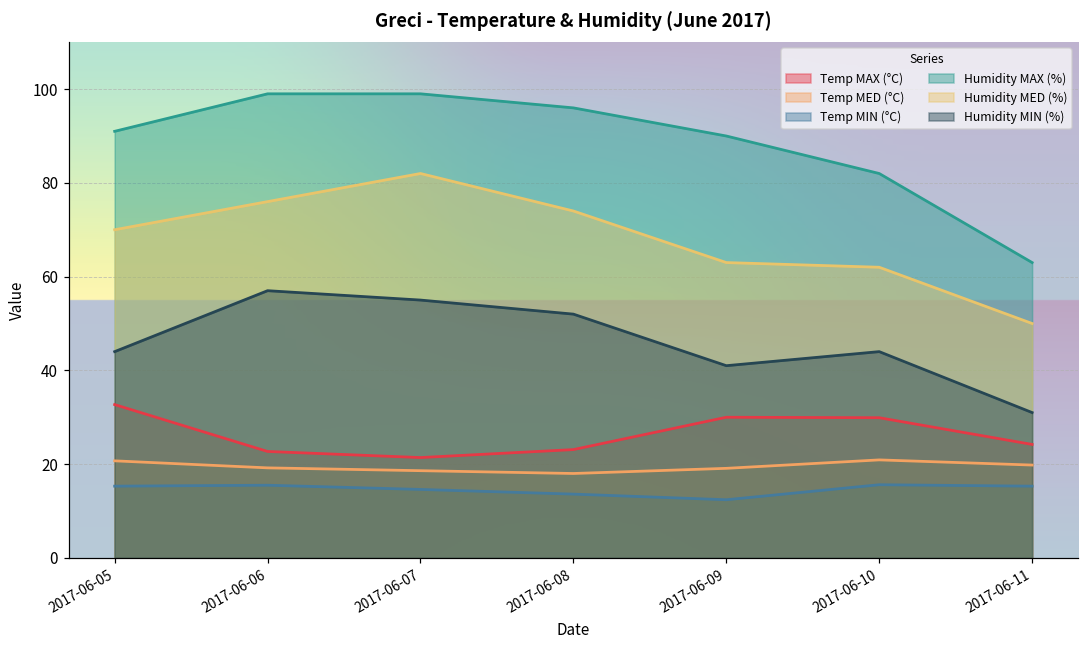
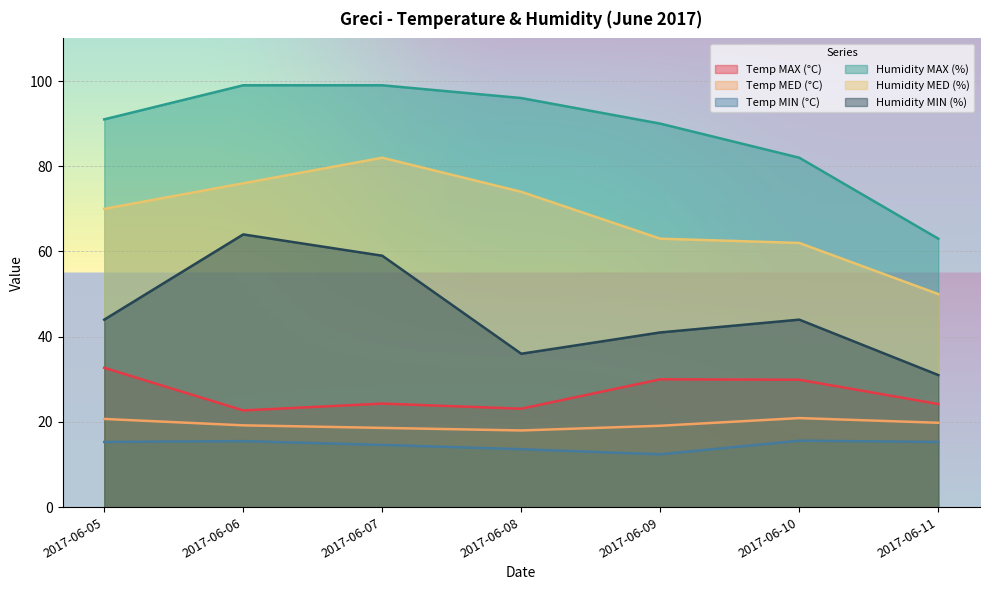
Humidity MIN (%), 2017-06-06: 57 -> 64
Temp MAX (°C), 2017-06-07: 21 -> 24
Humidity MIN (%), 2017-06-07: 55 -> 59
Humidity MIN (%), 2017-06-08: 52 -> 36
